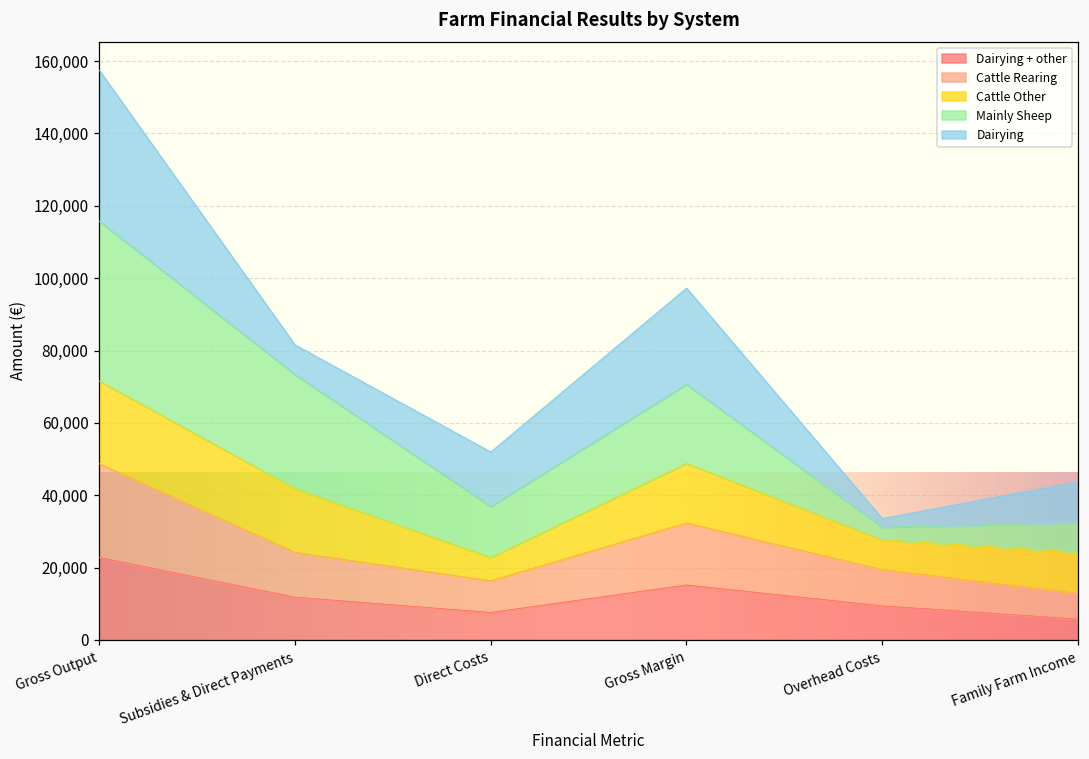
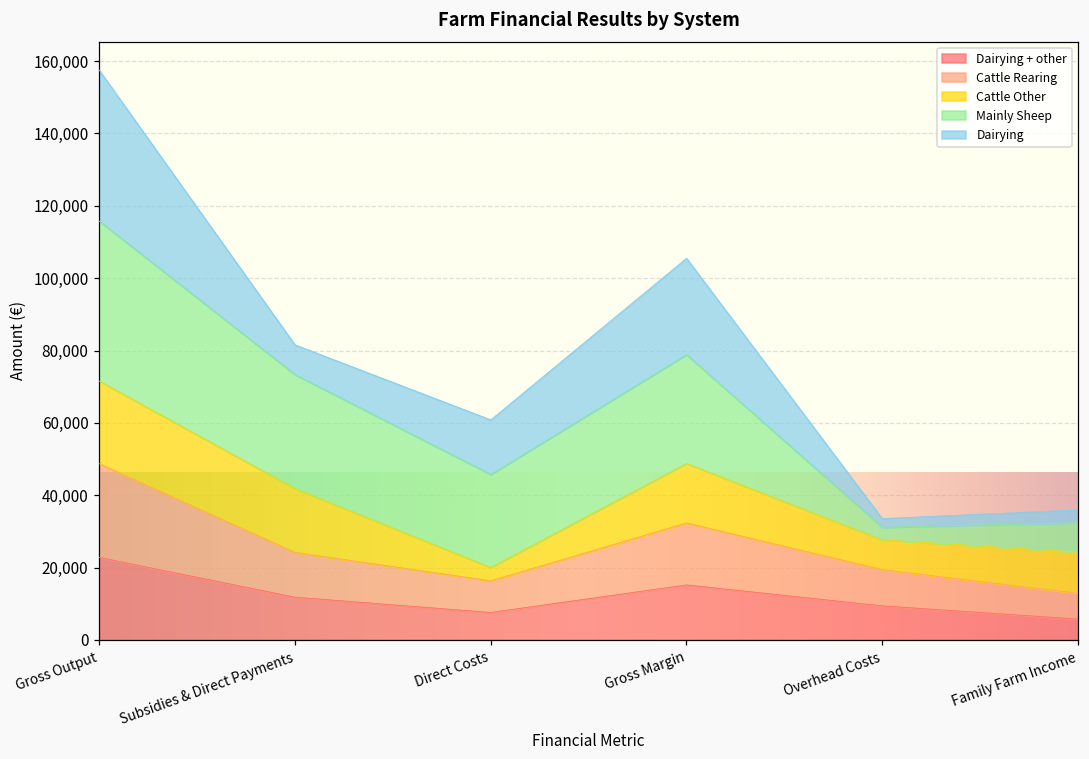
Cattle Other, Direct Costs: 6,000 -> 4,000
Mainly Sheep, Direct Costs: 14,000 -> 26,000
Mainly Sheep, Gross Margin: 22,000 -> 30,000
Dairying, Family Farm Income: 11,000 -> 4,000
